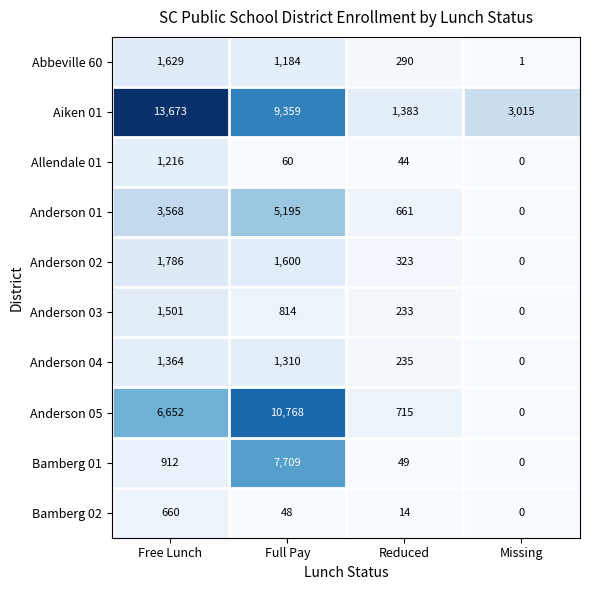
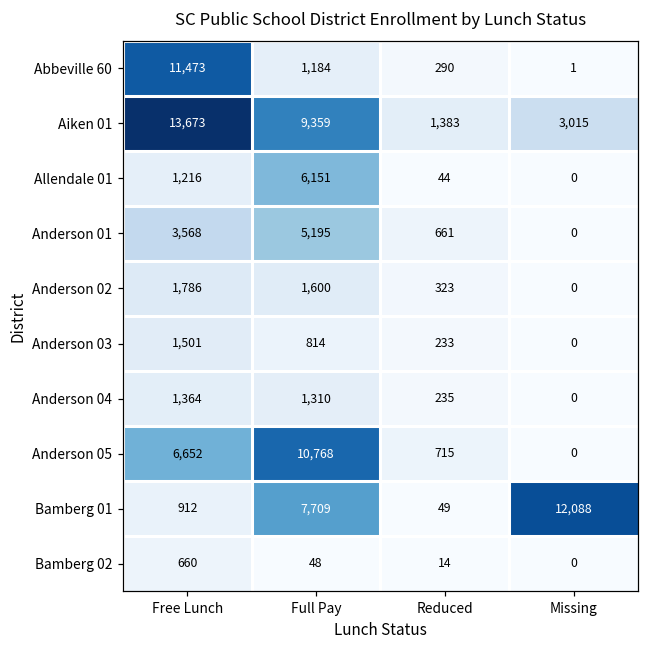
Abbeville 60, Free Lunch: 1,629 -> 11,473
Allendale 01, Full Pay: 60 -> 6,151
Bamberg 01, Missing: 0 -> 12,088
